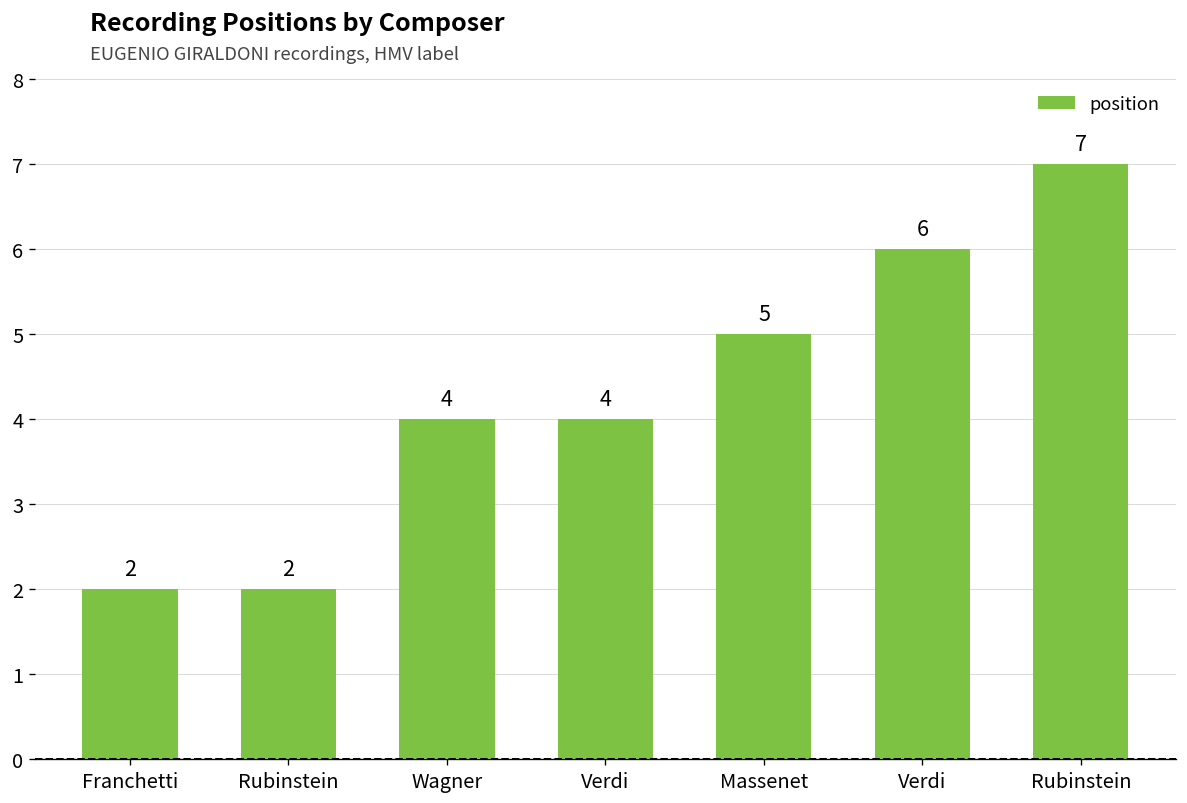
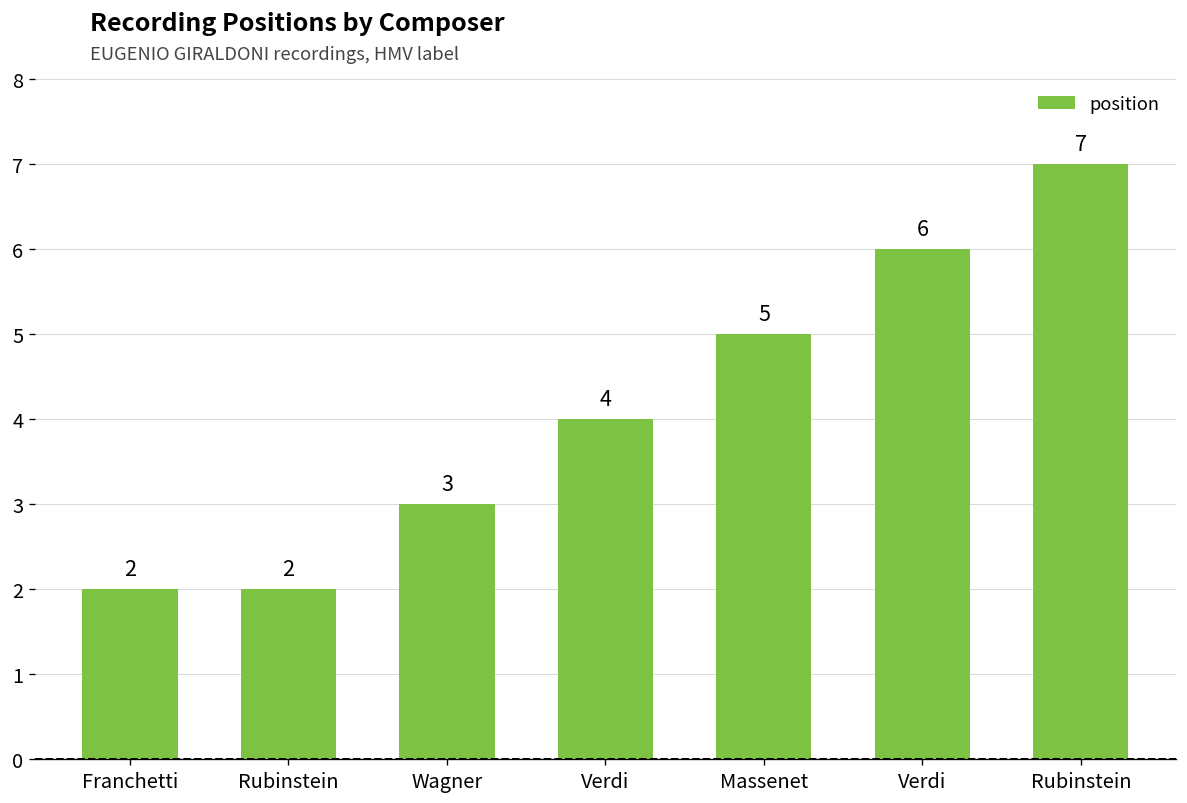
Wagner: 4 -> 3
